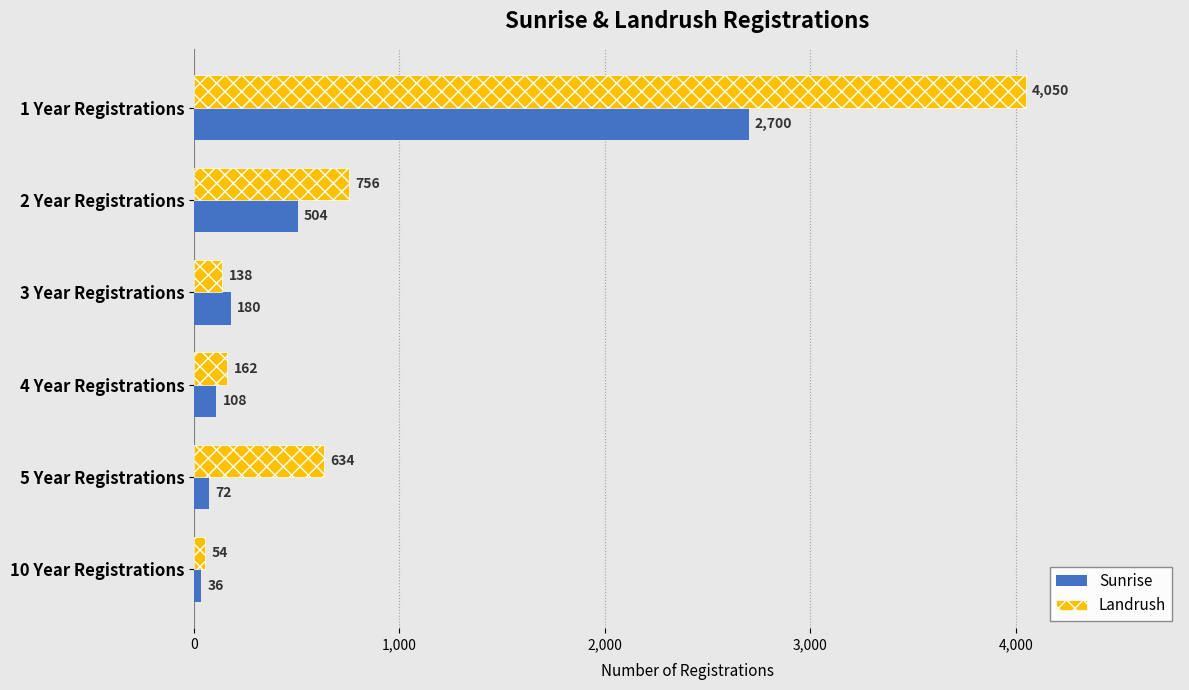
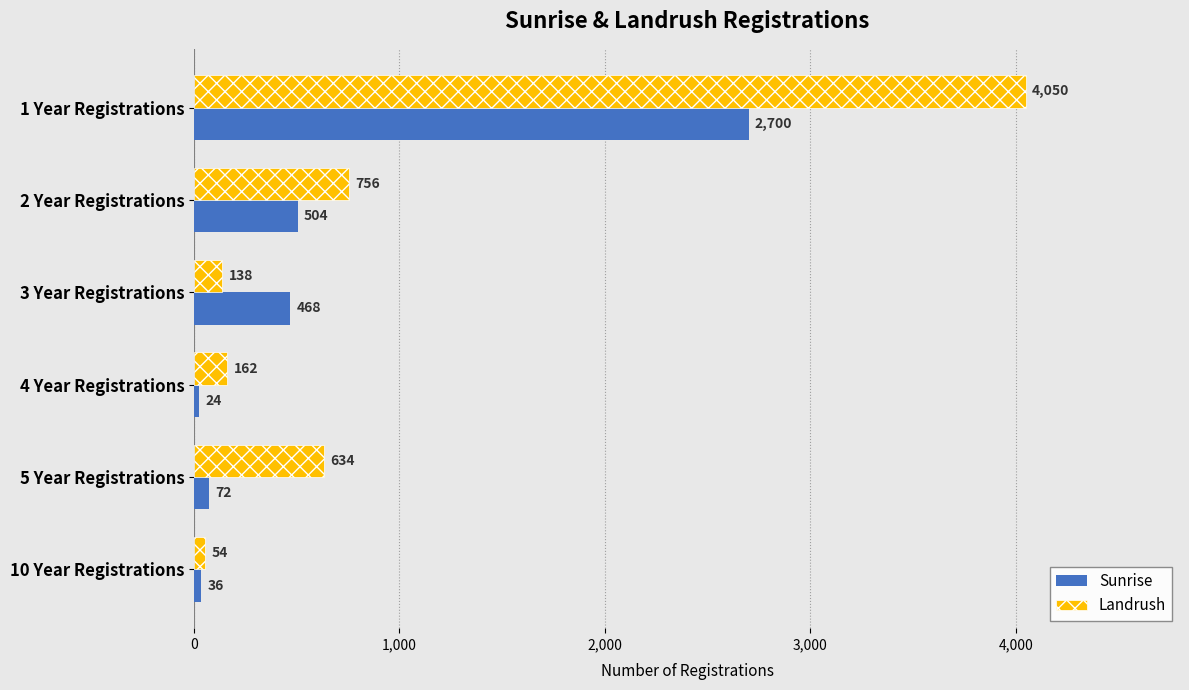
Sunrise, 3 Year Registrations: 180 -> 468
Sunrise, 4 Year Registrations: 108 -> 24
